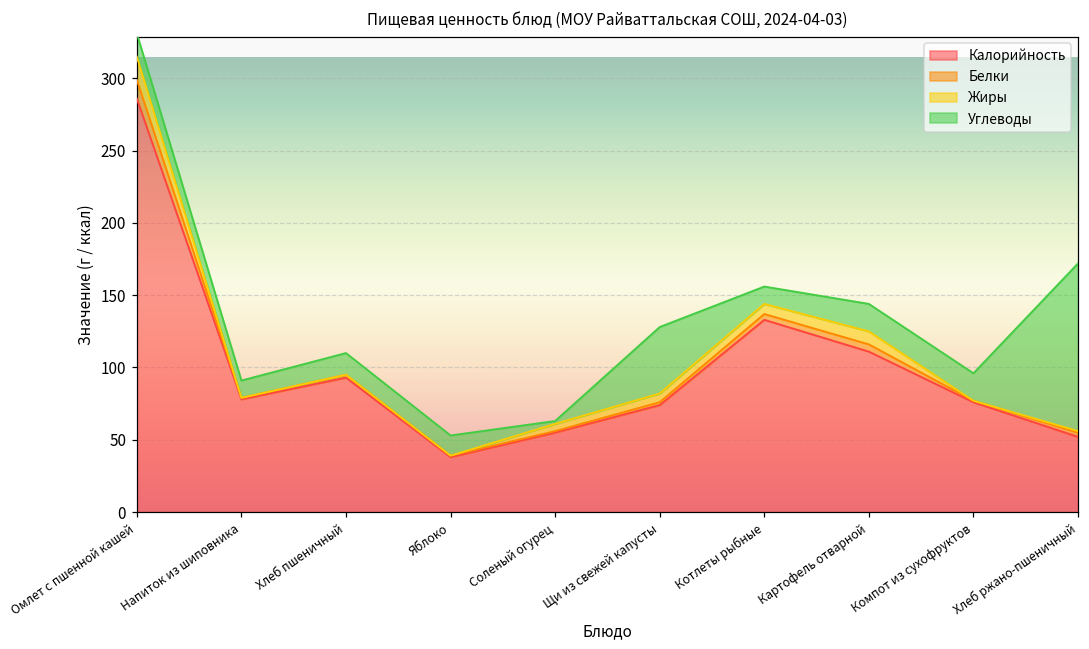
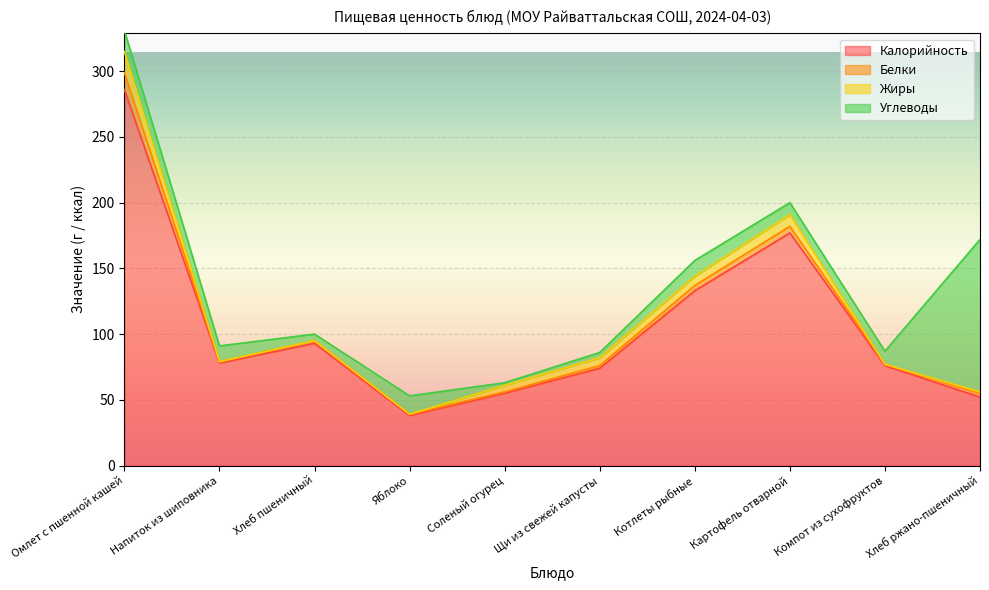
Углеводы, Хлеб пшеничный: 15 -> 5
Углеводы, Щи из свежей капусты: 46 -> 4
Калорийность, Картофель отварной: 111 -> 177
Углеводы, Картофель отварной: 19 -> 9
Углеводы, Компот из сухофруктов: 19 -> 10
